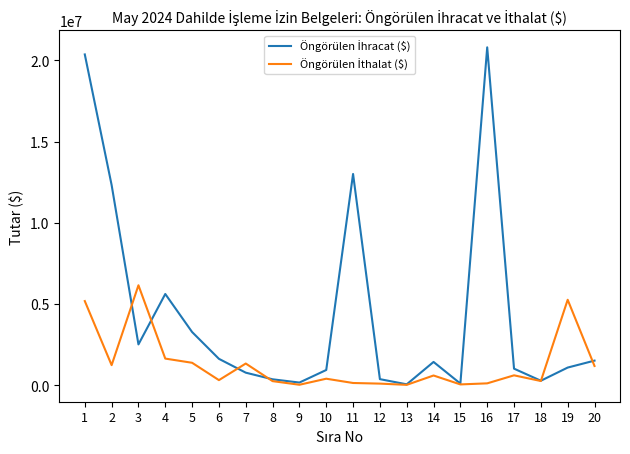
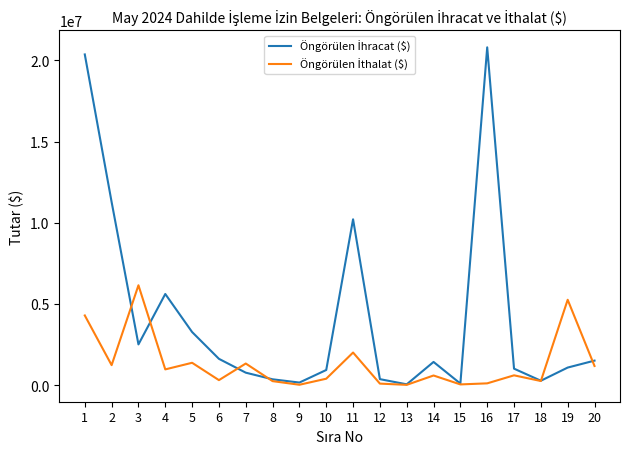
Öngörülen İthalat ($), 1: 5200000 -> 4300000
Öngörülen İhracat ($), 2: 12300000 -> 11300000
Öngörülen İthalat ($), 4: 1700000 -> 1000000
Öngörülen İhracat ($), 11: 13000000 -> 10200000
Öngörülen İthalat ($), 11: 100000 -> 2000000
